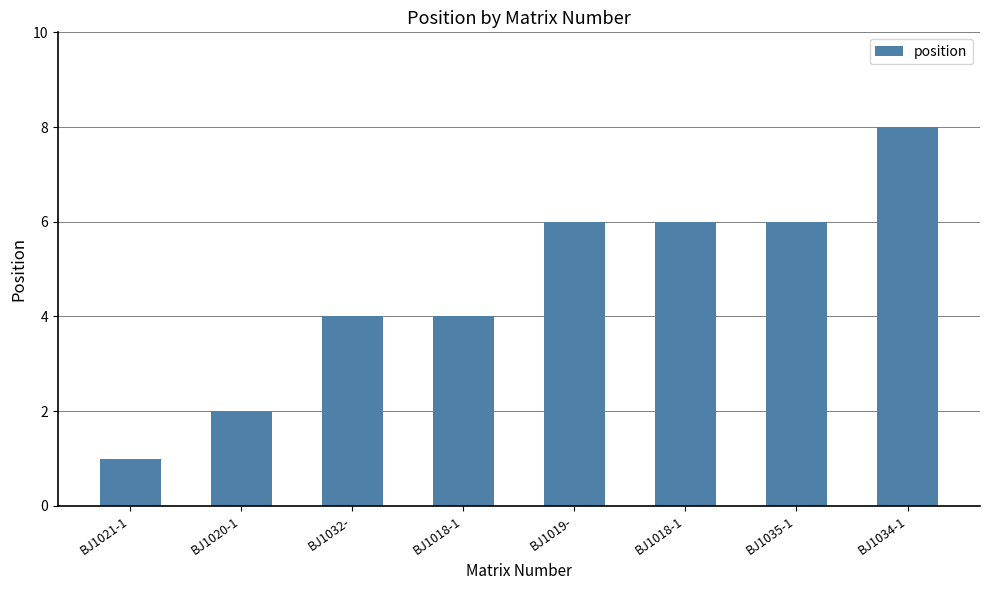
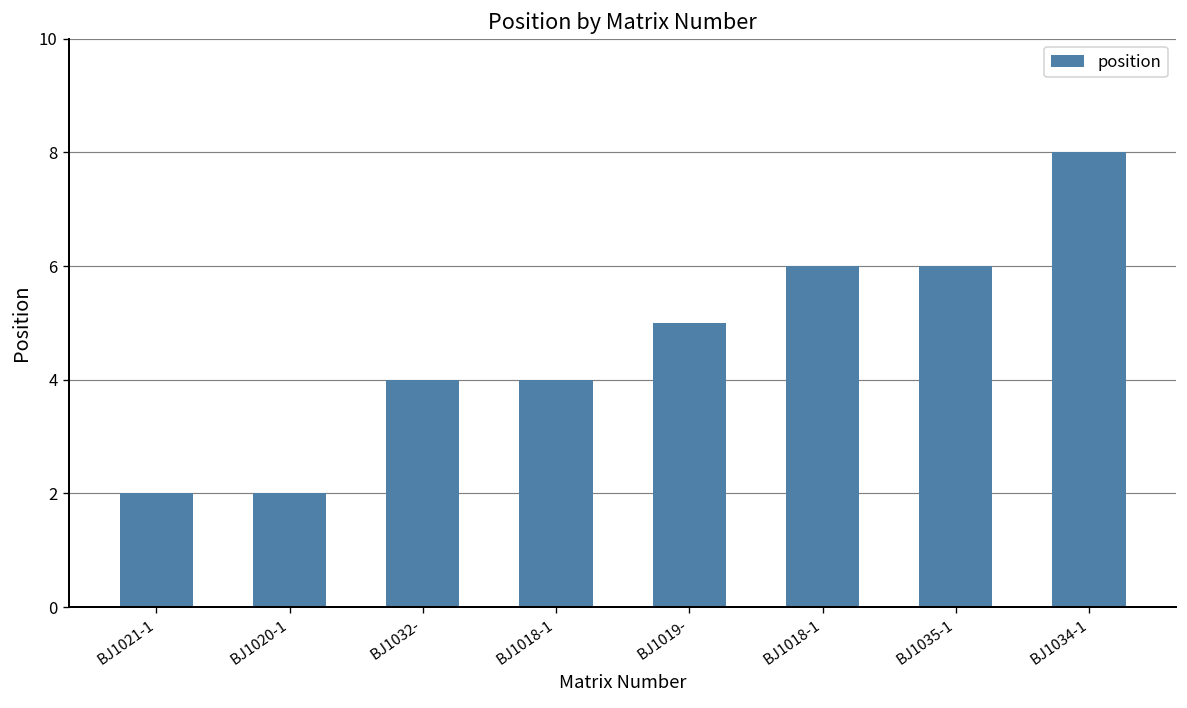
BJ1021-1: 1 -> 2
BJ1019-: 6 -> 5
